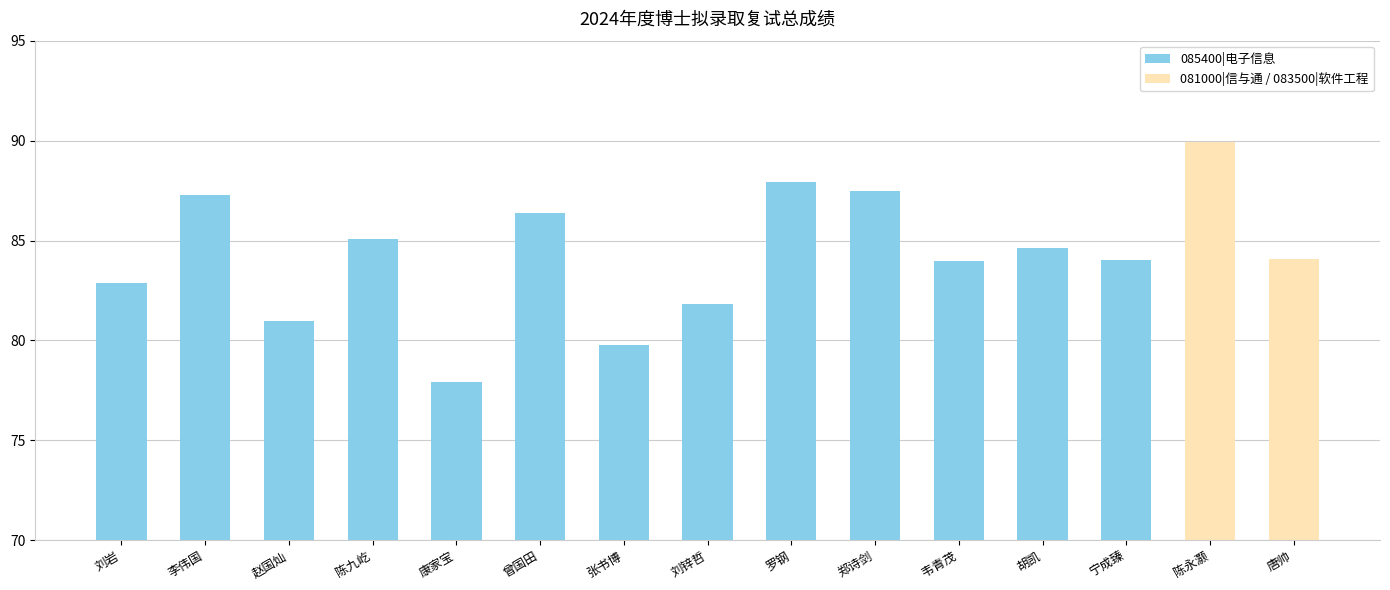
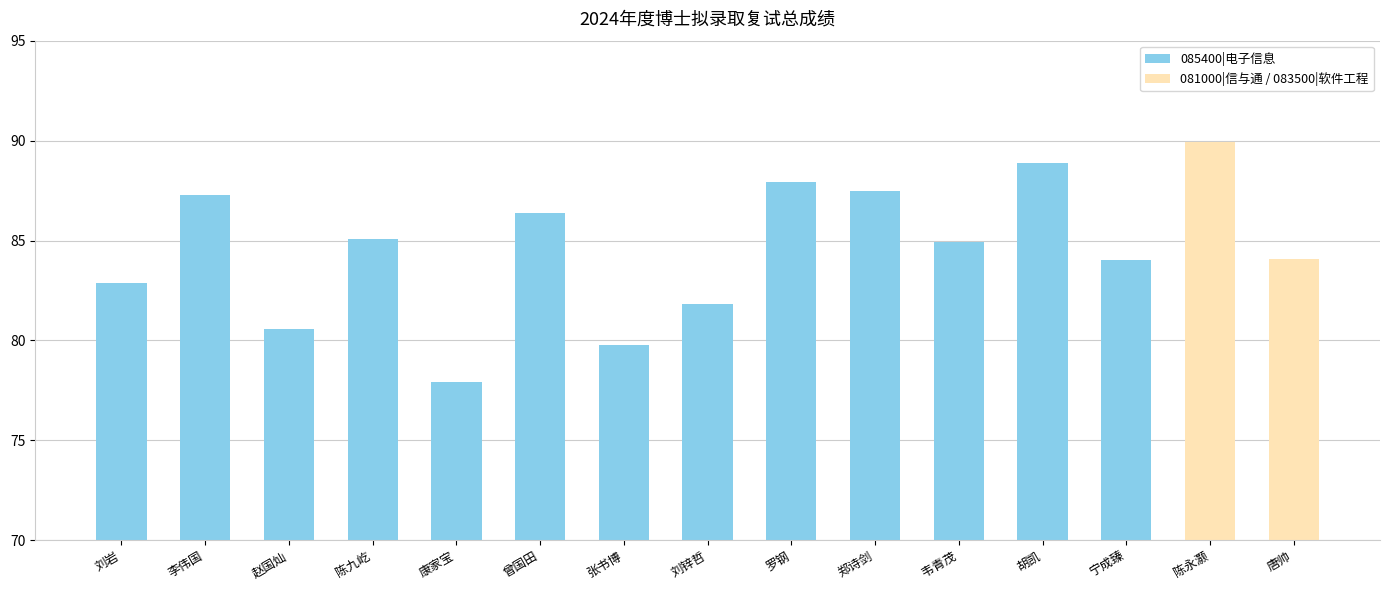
赵国灿: 81.0 -> 80.6
韦青茂: 84.0 -> 84.9
胡凯: 84.6 -> 88.9
